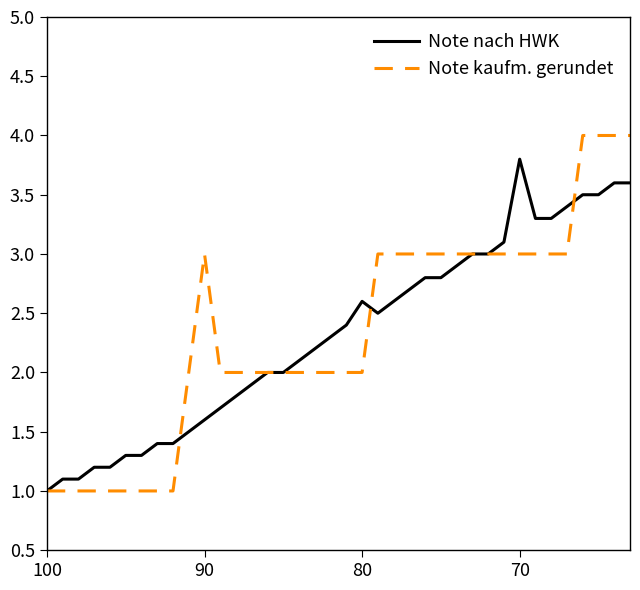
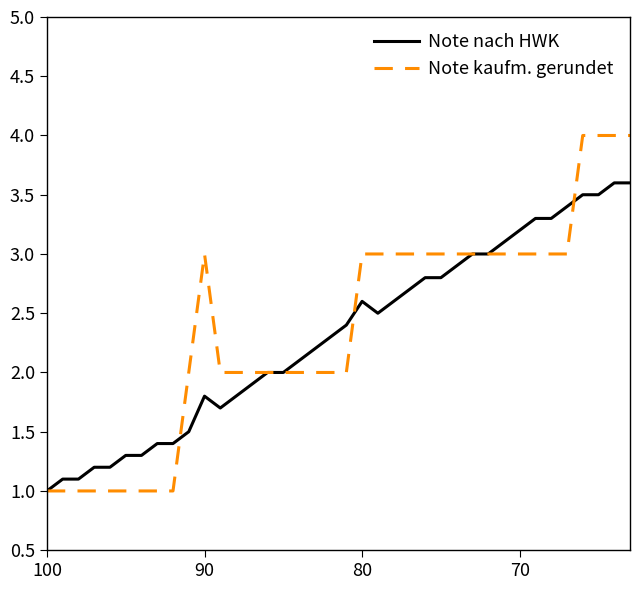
Note nach HWK, 90: 1.6 -> 1.8
Note kaufm. gerundet, 80: 2 -> 3
Note nach HWK, 70: 3.8 -> 3.2
